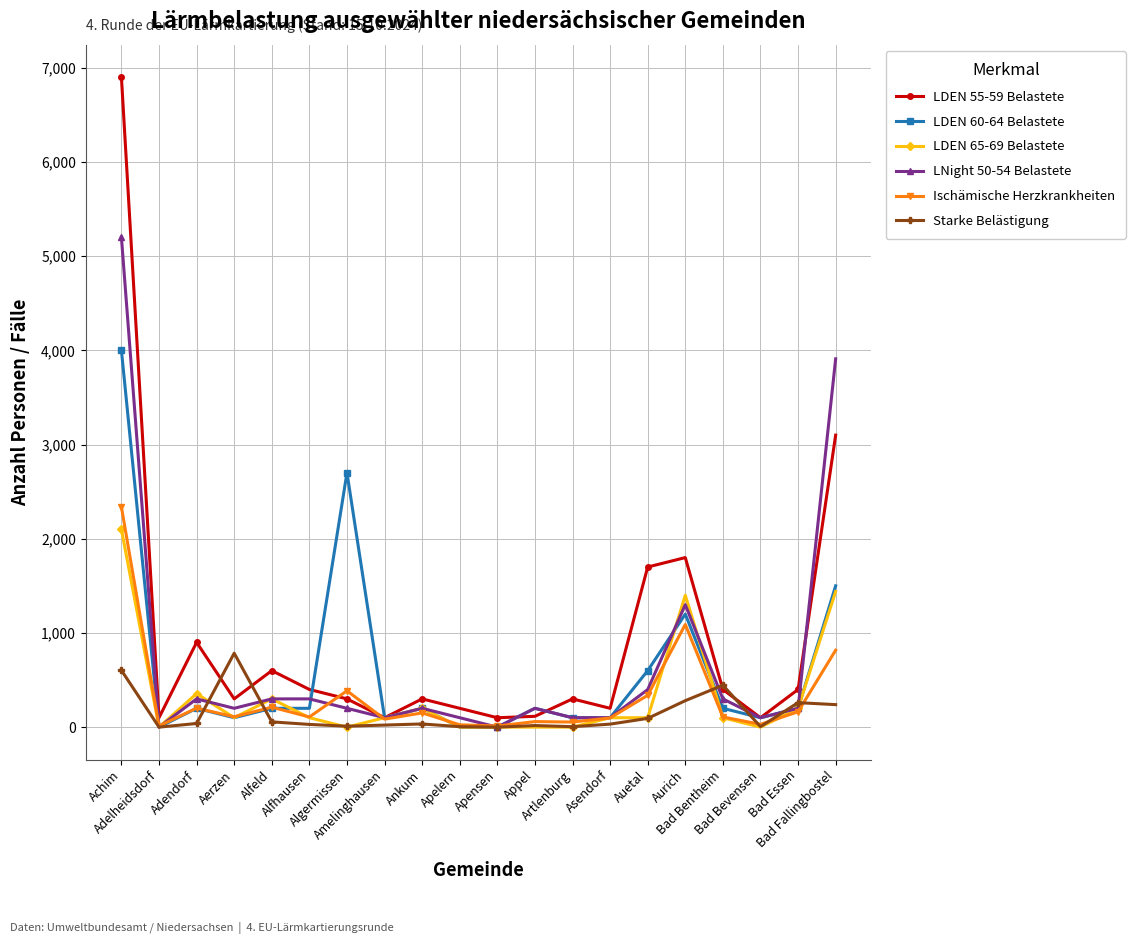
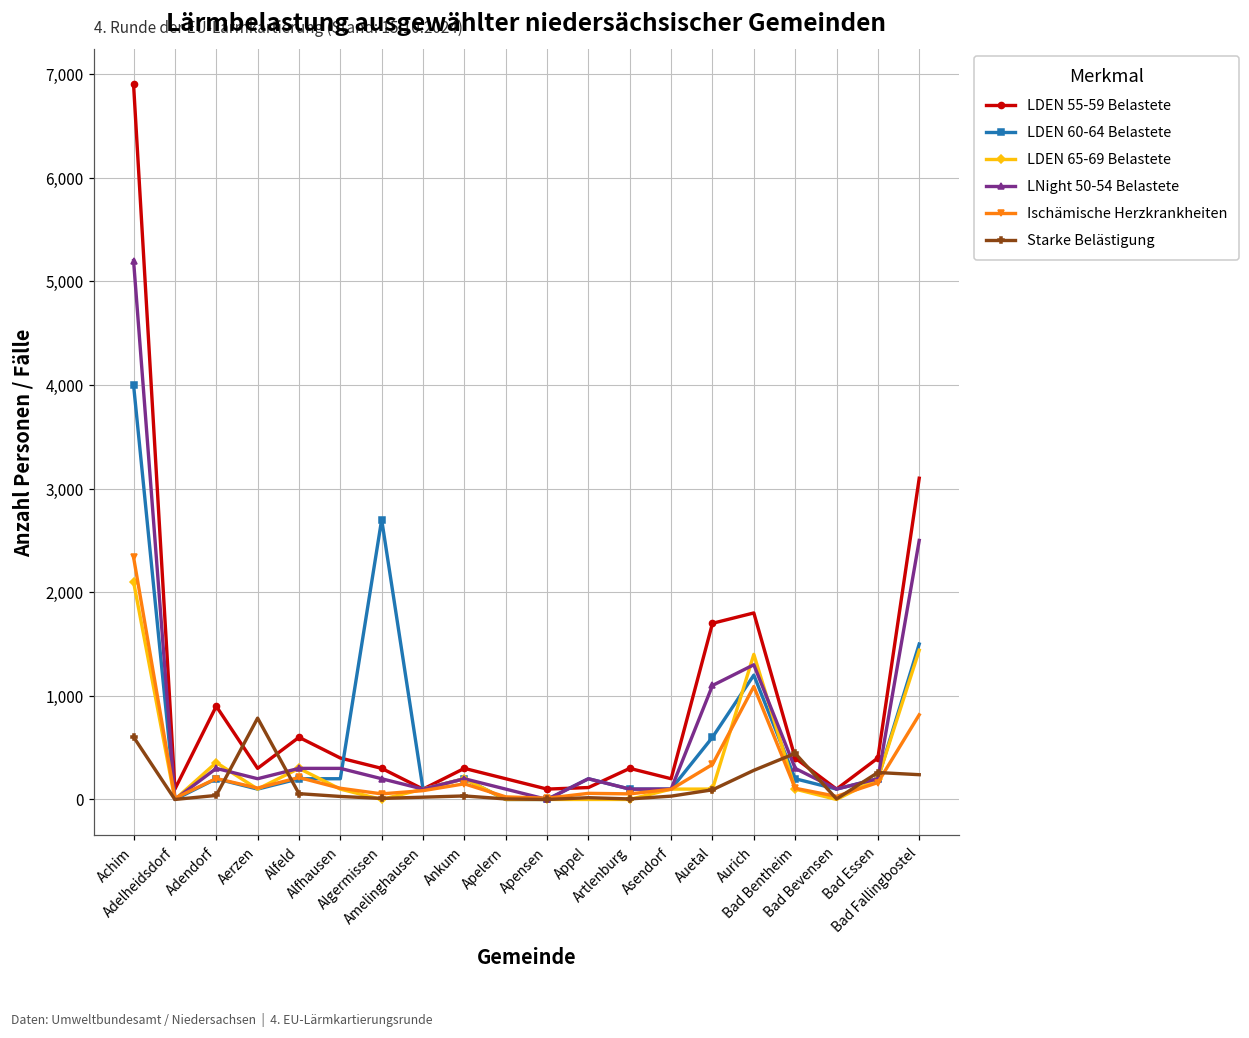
Ischämische Herzkrankheiten, Algermissen: 400 -> 100
LNight 50-54 Belastete, Auetal: 400 -> 1,100
LNight 50-54 Belastete, Bad Fallingbostel: 3,900 -> 2,500
